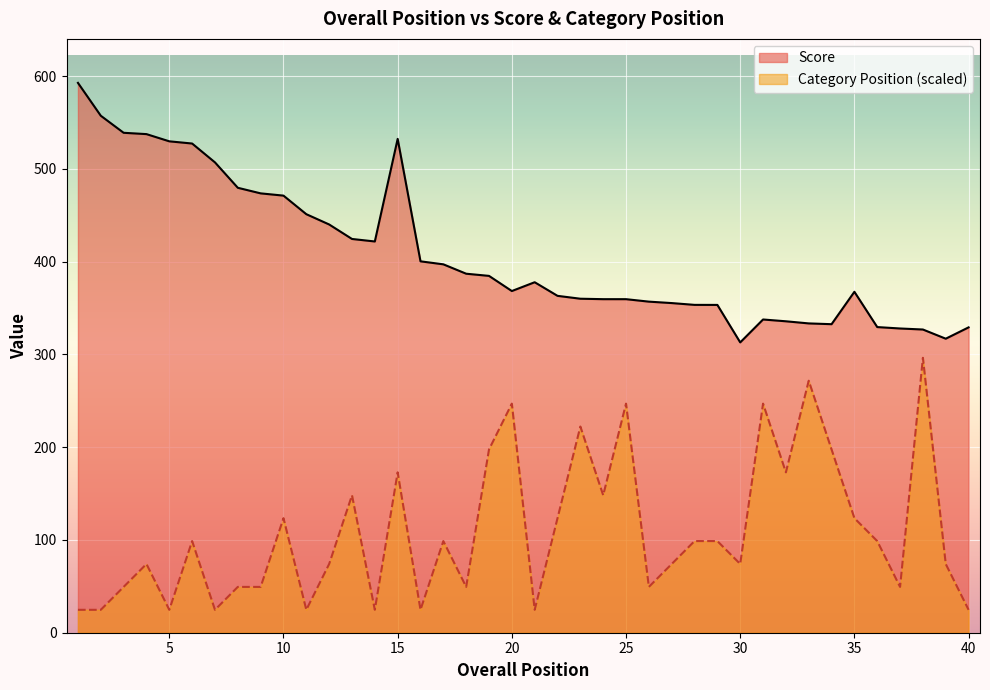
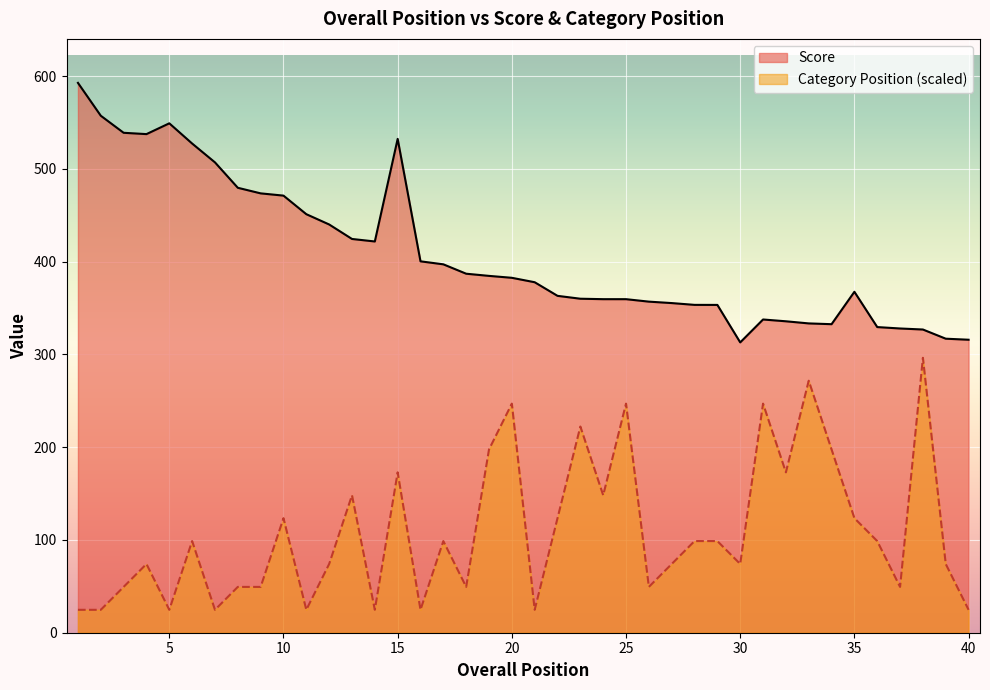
Score, 5: 530 -> 550
Score, 20: 370 -> 380
Score, 40: 330 -> 320
